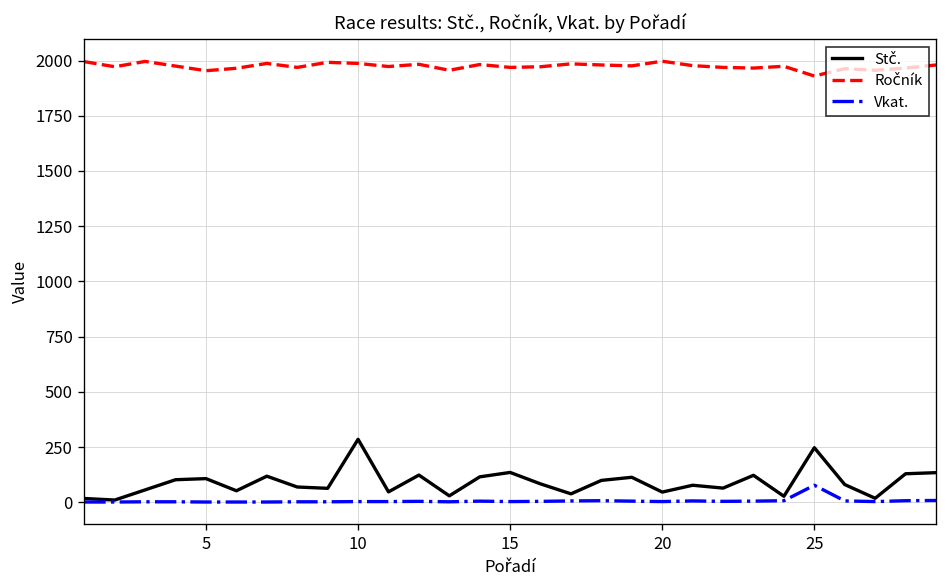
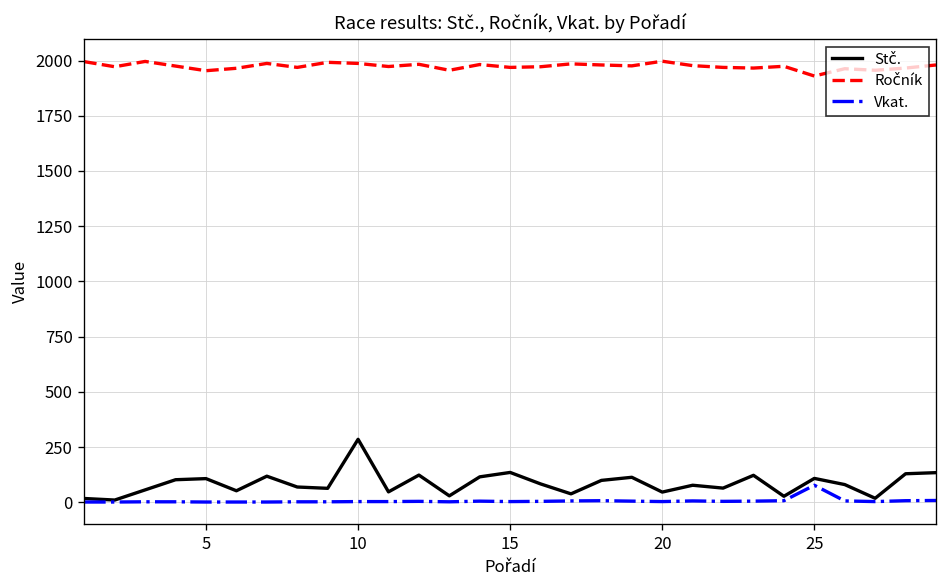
Stč., 25: 250 -> 110
